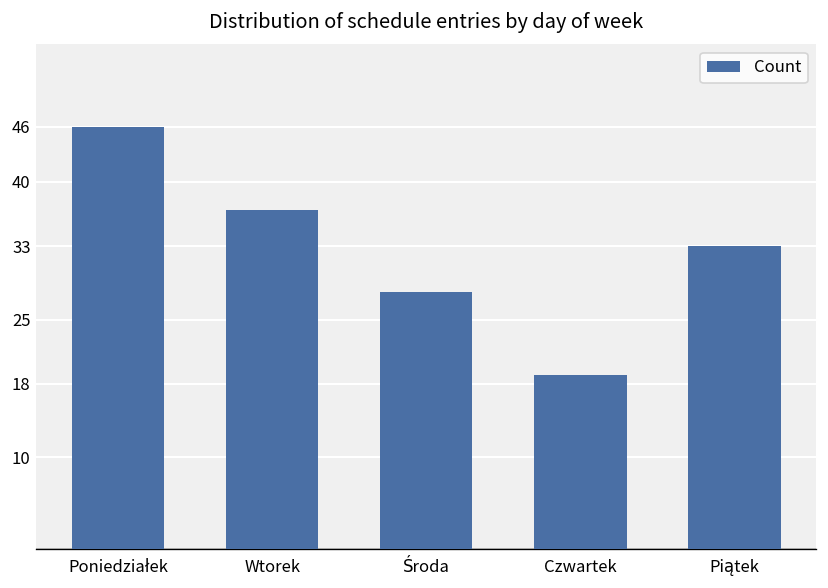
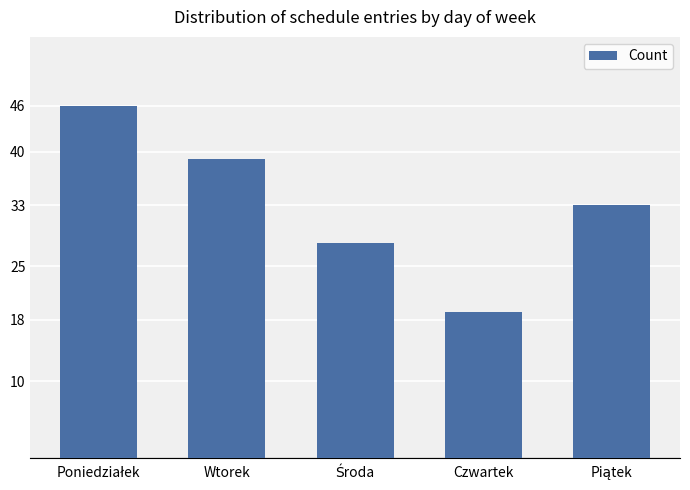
Wtorek: 37 -> 39
